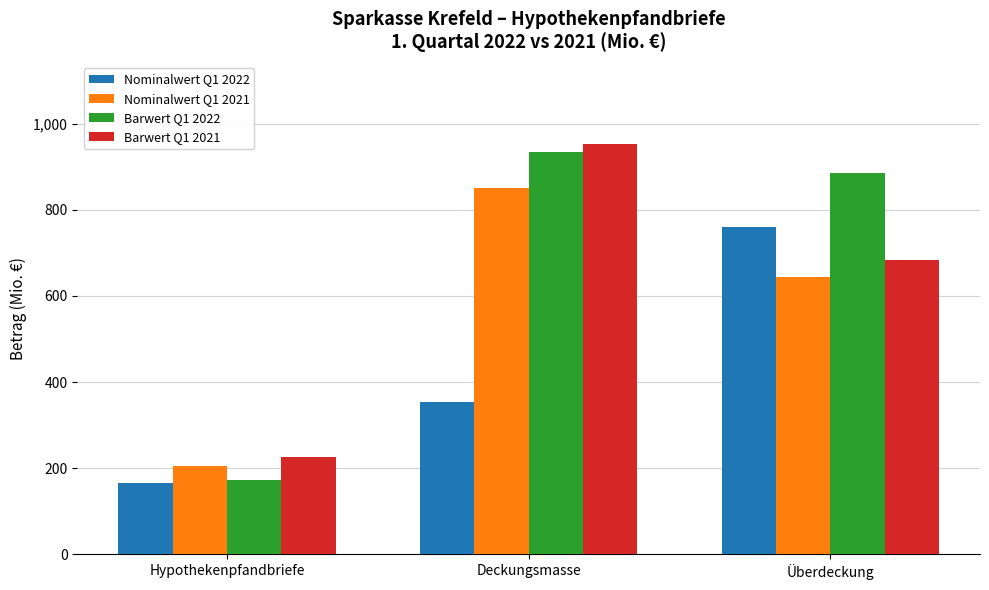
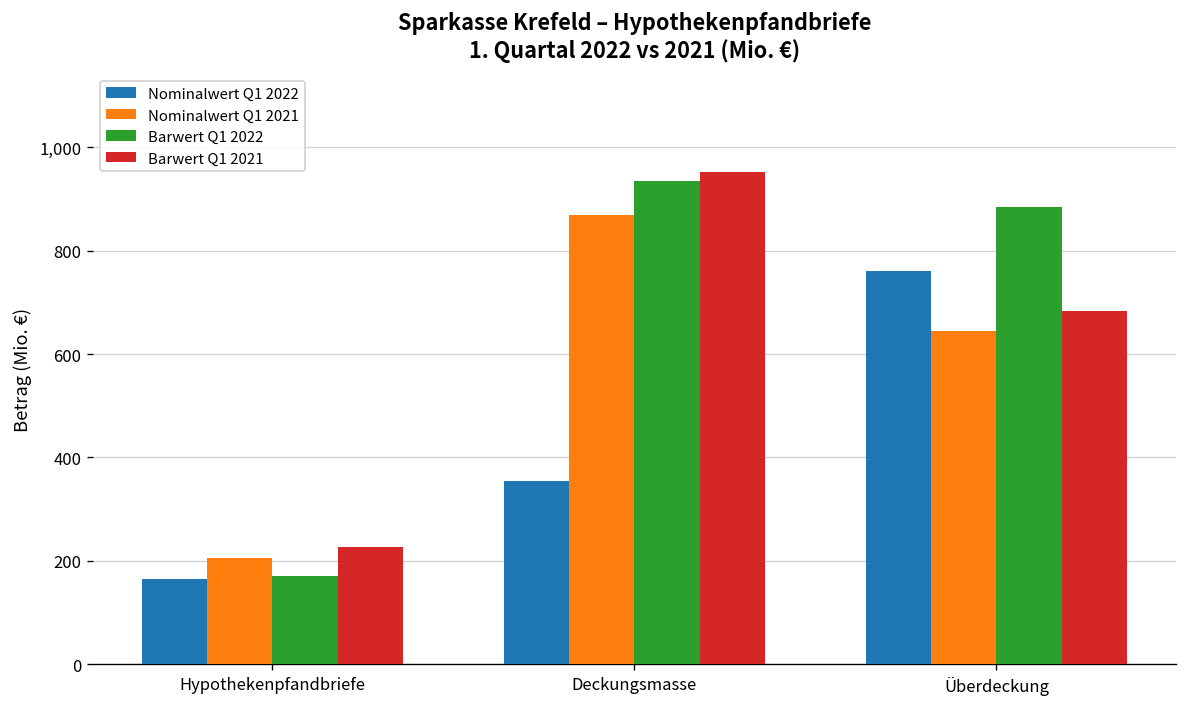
Nominalwert Q1 2021, Deckungsmasse: 850 -> 870
